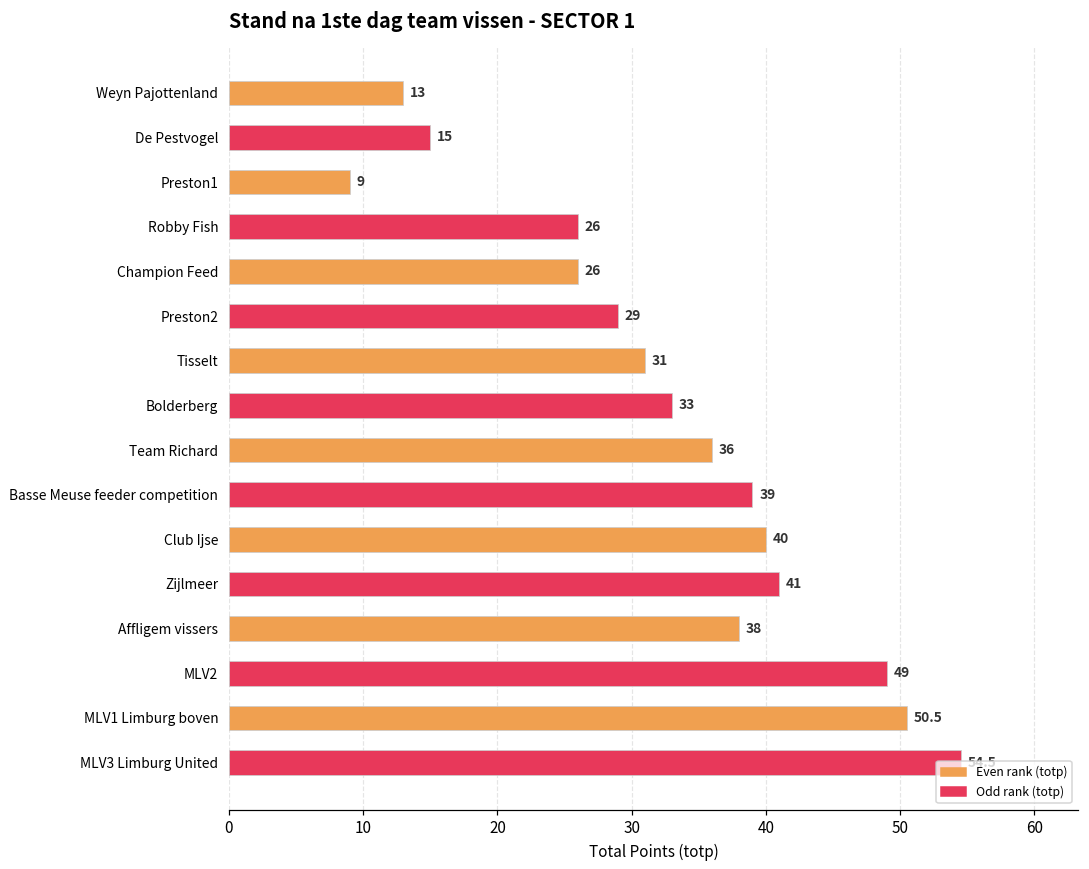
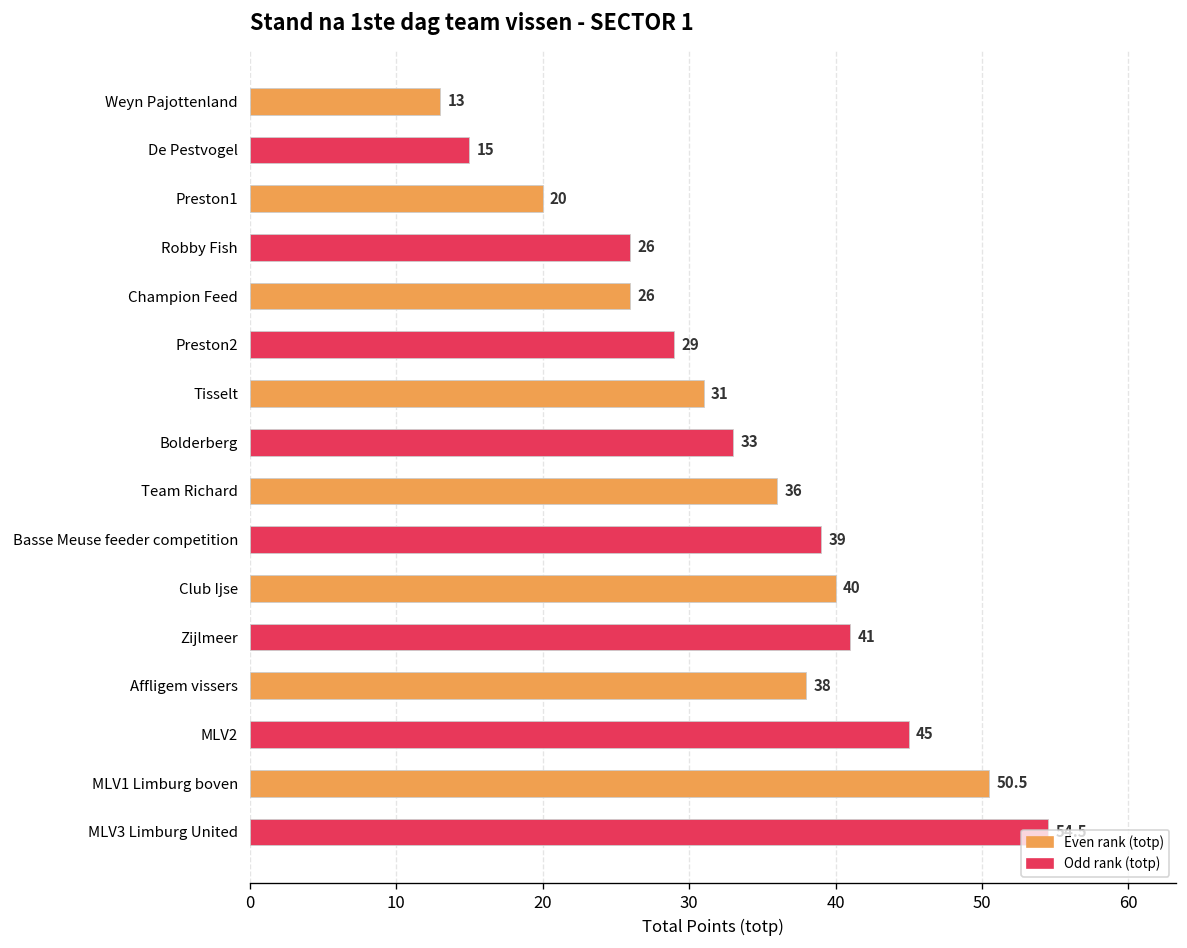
Preston1: 9 -> 20
MLV2: 49 -> 45
